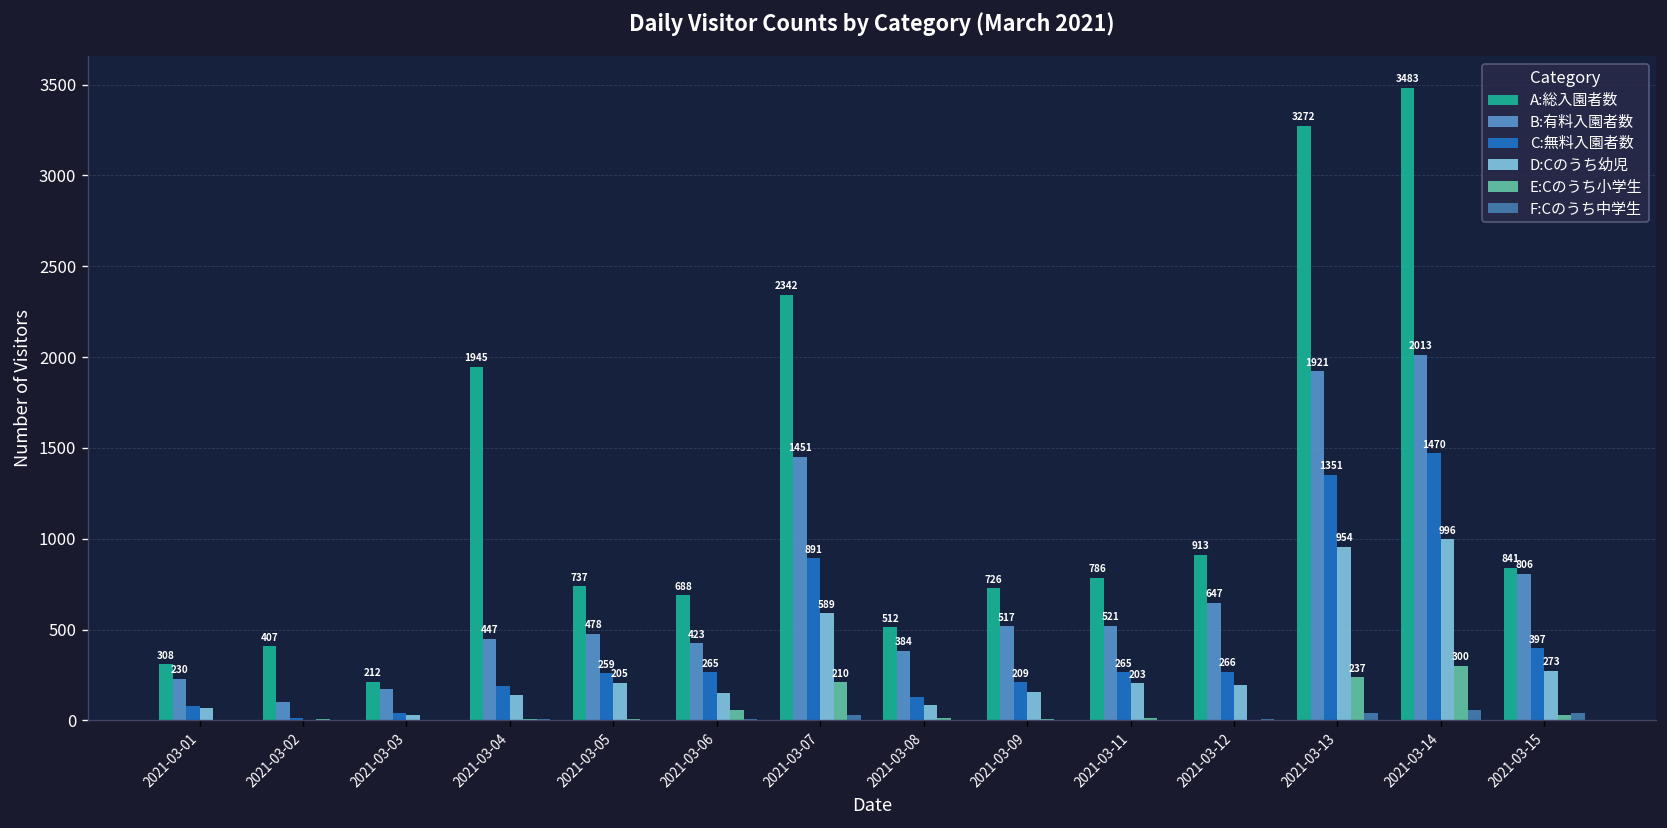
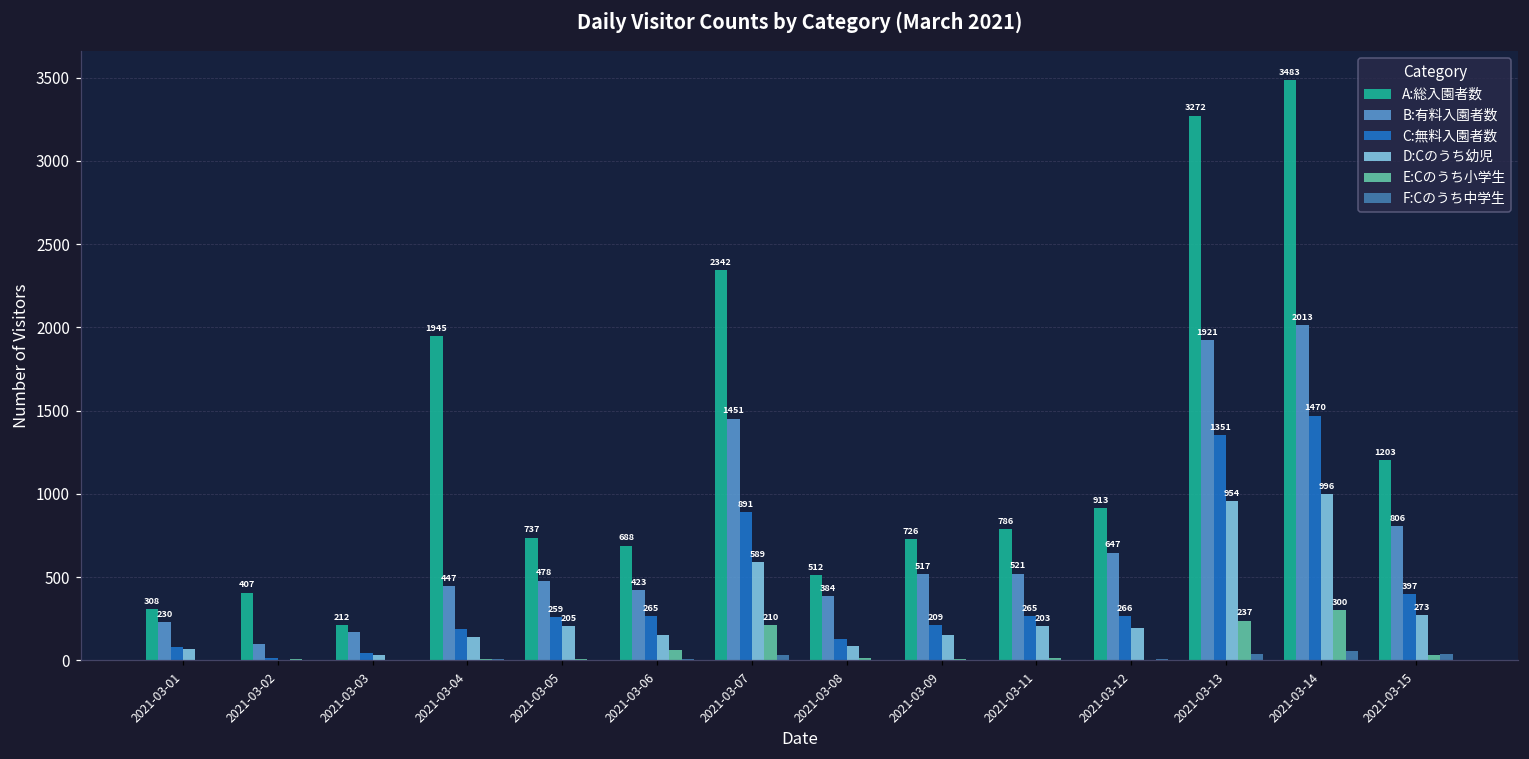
A:総入園者数, 2021-03-15: 841 -> 1203
